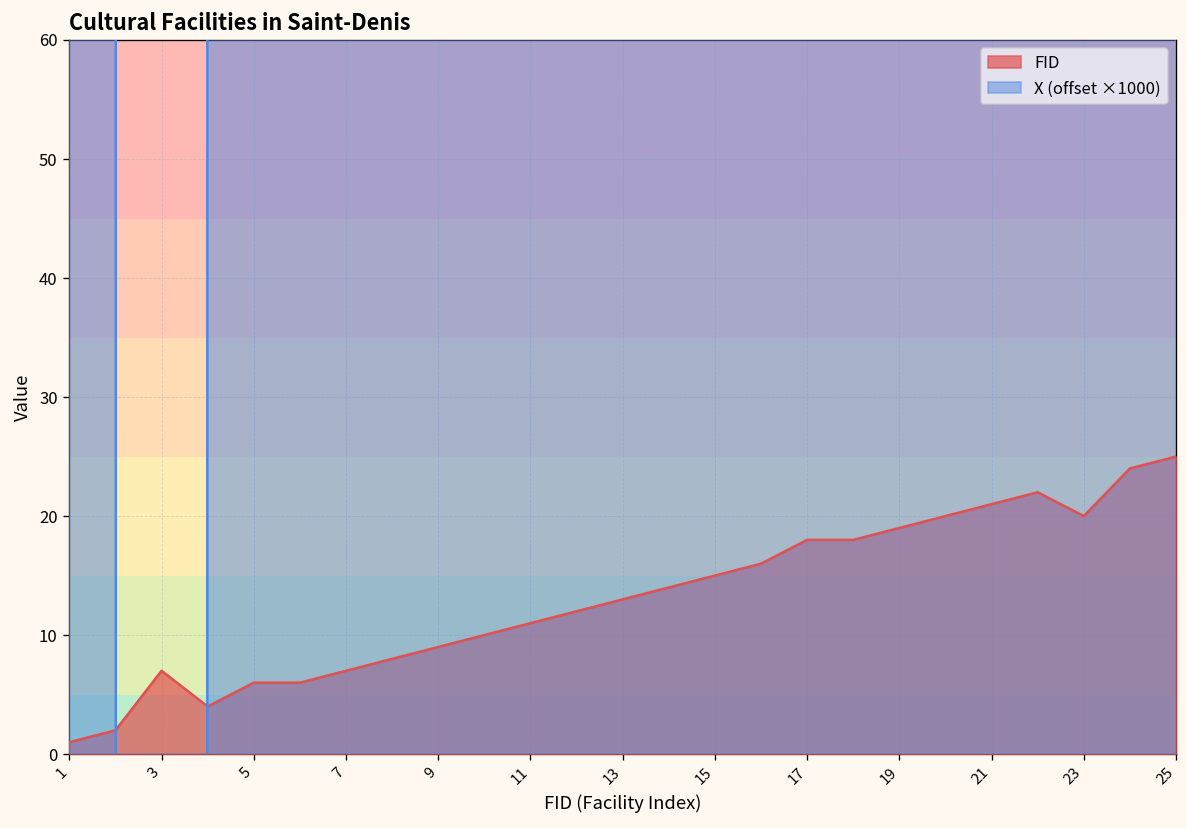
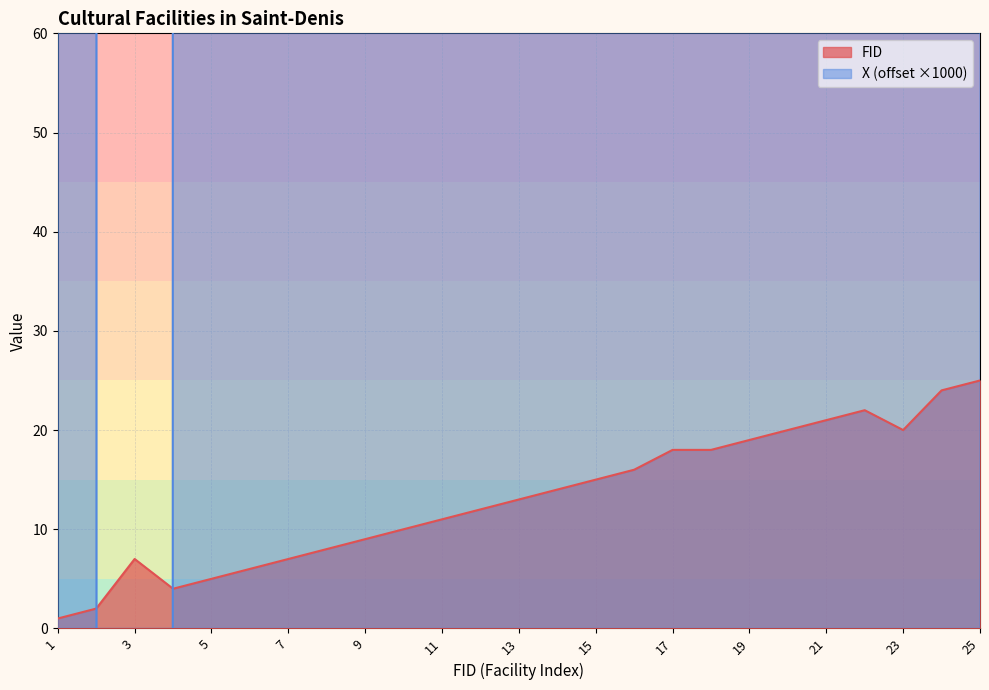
FID, 5: 6 -> 5
